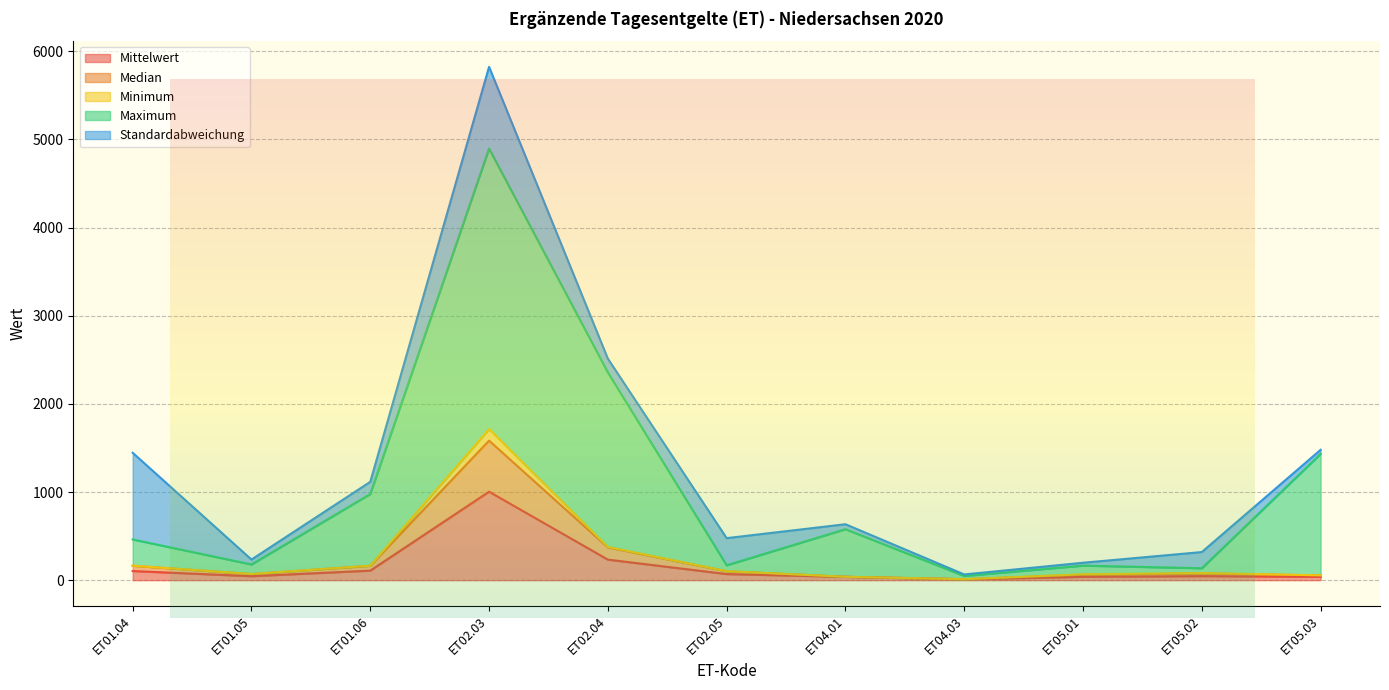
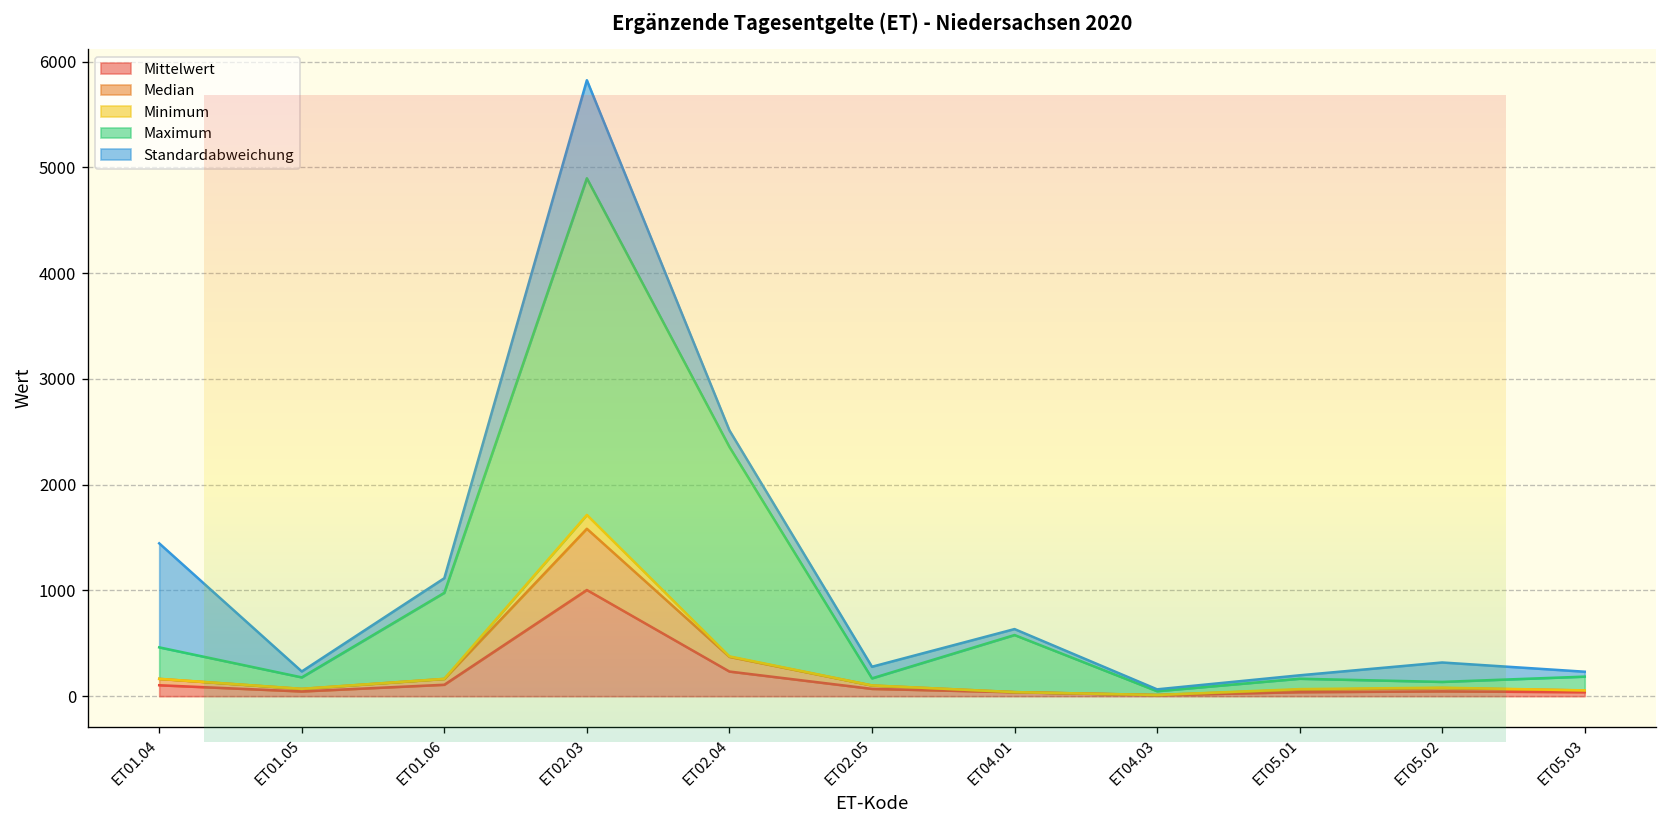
Ergänzende Tagesentgelte (ET) - Niedersachsen 2020, Standardabweichung, ET02.05: 300 -> 100
Ergänzende Tagesentgelte (ET) - Niedersachsen 2020, Maximum, ET05.03: 1400 -> 100
